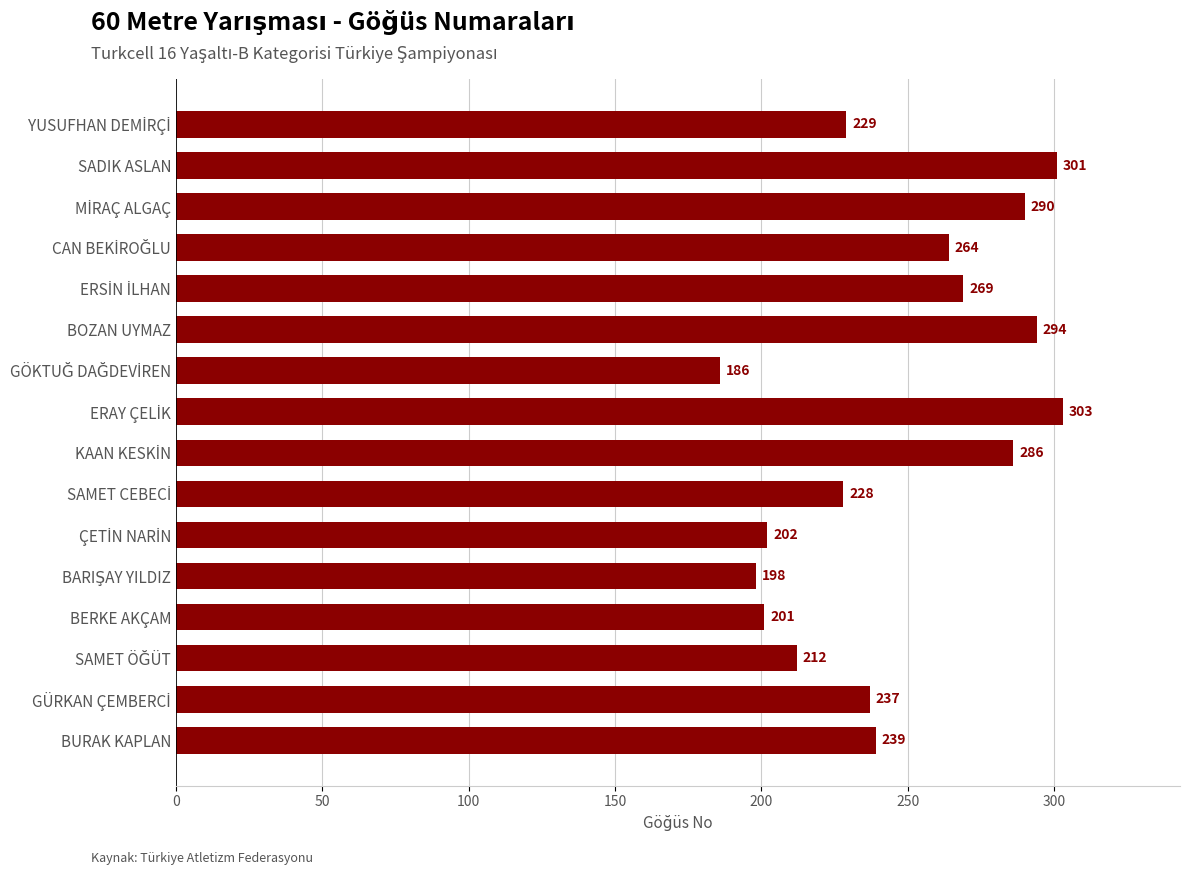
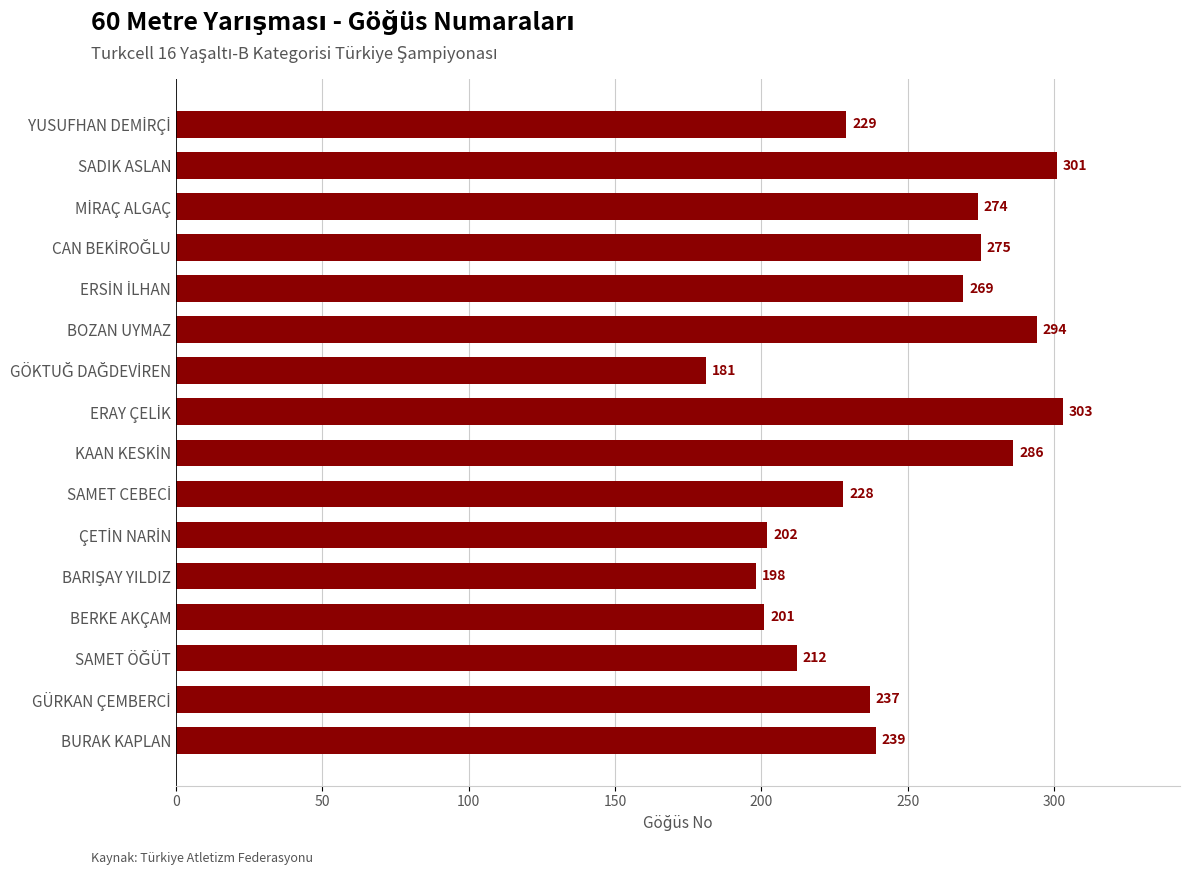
MİRAÇ ALGAÇ: 290 -> 274
CAN BEKİROĞLU: 264 -> 275
GÖKTUĞ DAĞDEVİREN: 186 -> 181
